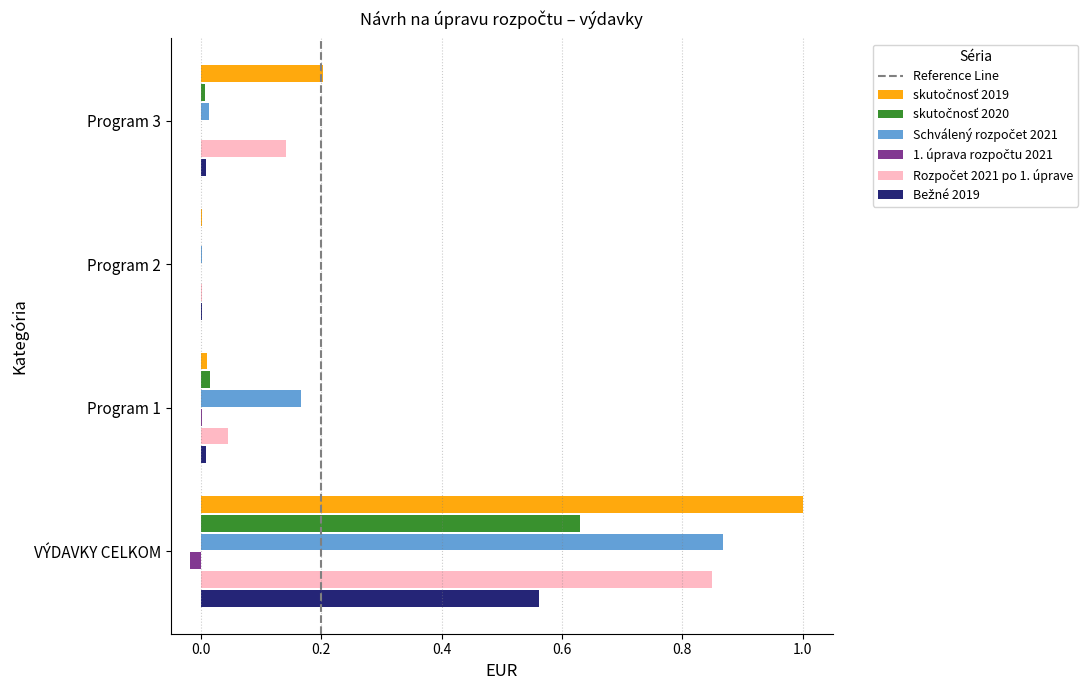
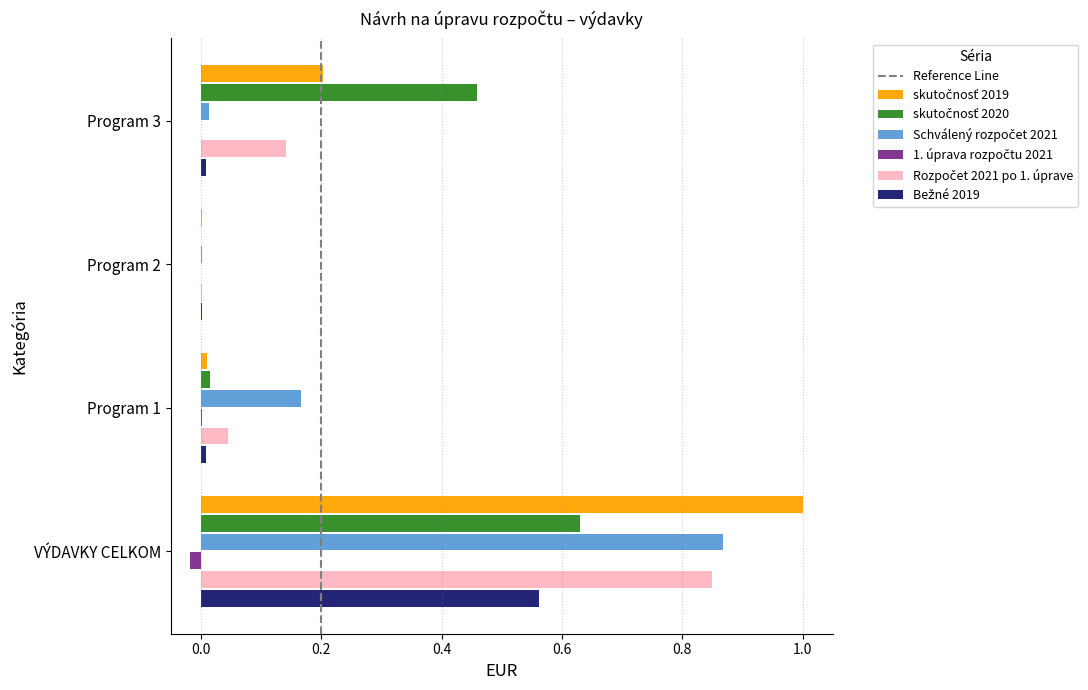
skutočnosť 2020, Program 3: 0.01 -> 0.46
